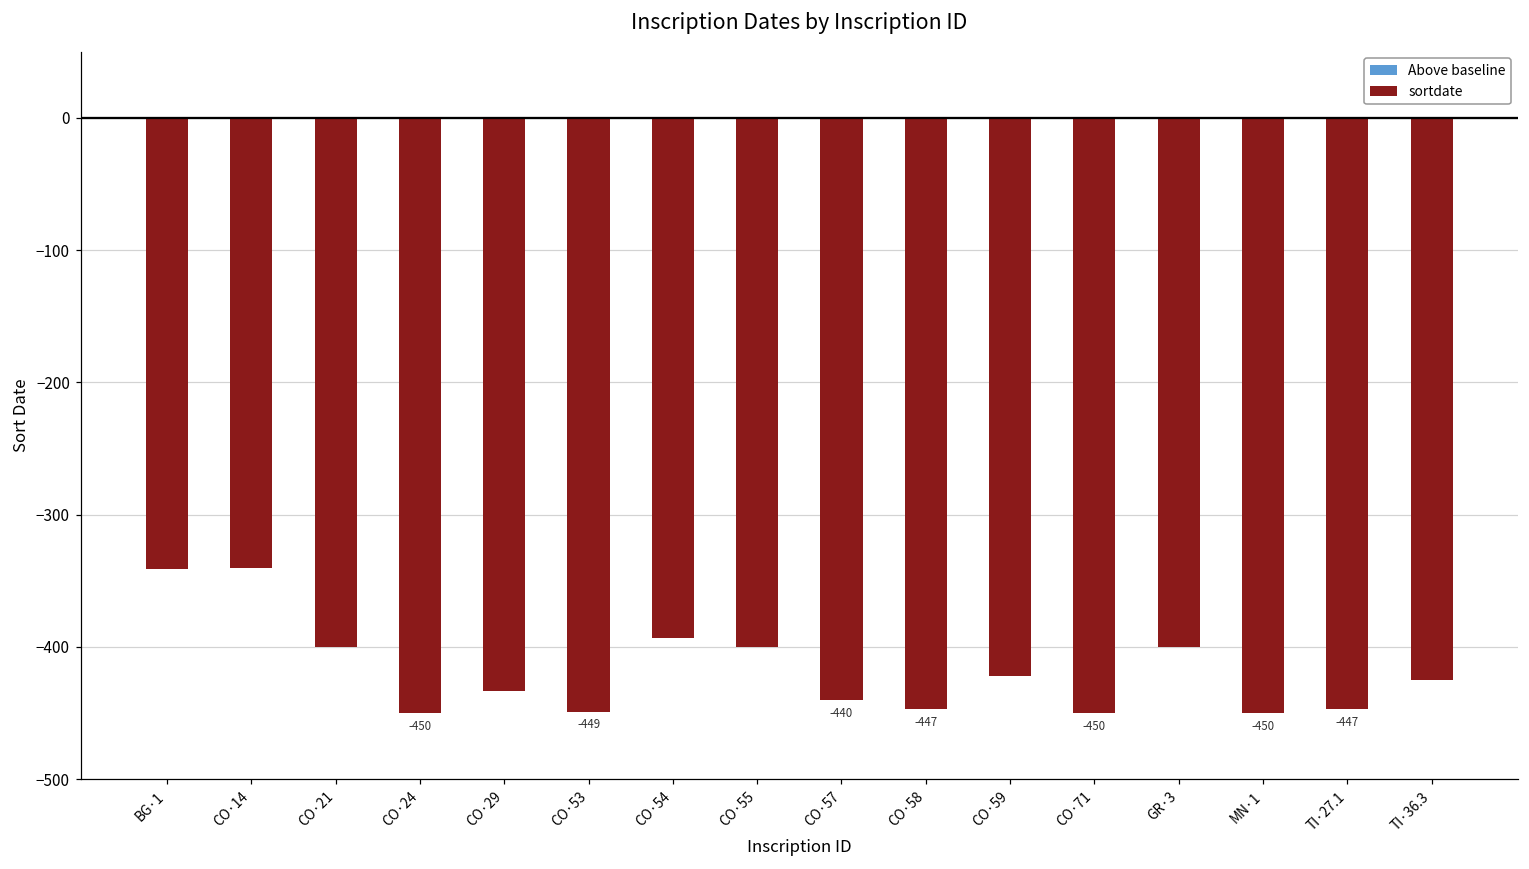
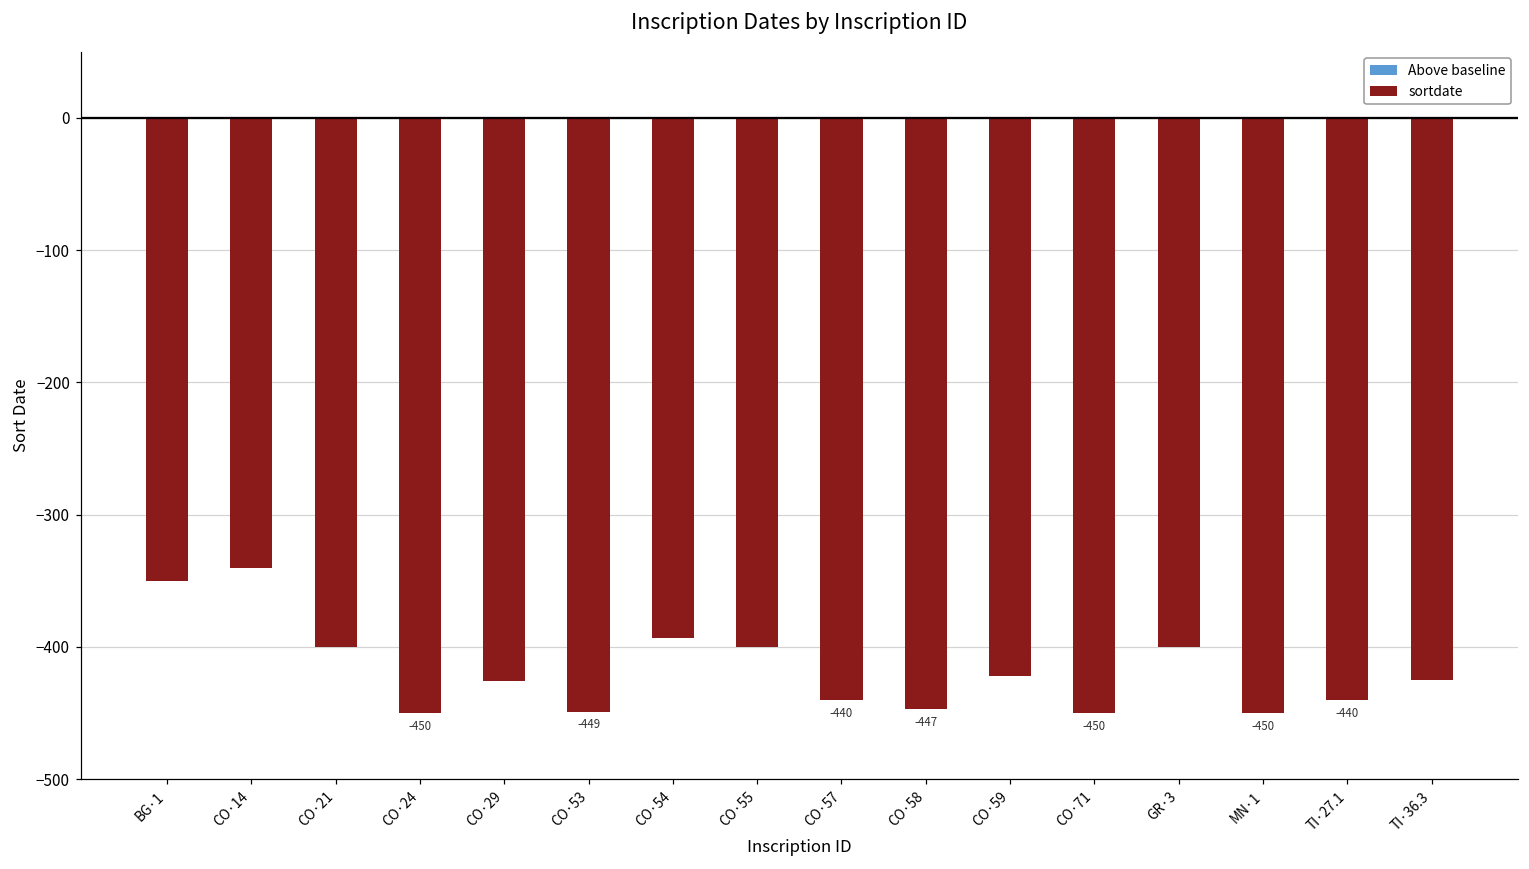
sortdate, BG·1: -341 -> -350
sortdate, CO·29: -433 -> -426
sortdate, TI·27.1: -447 -> -440
